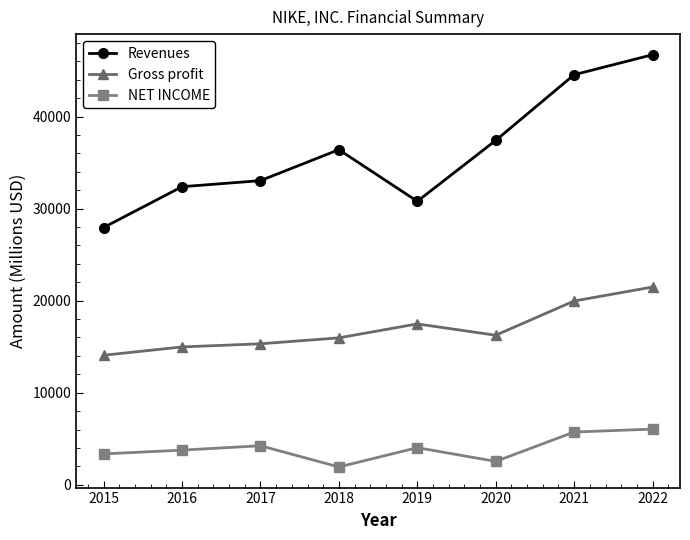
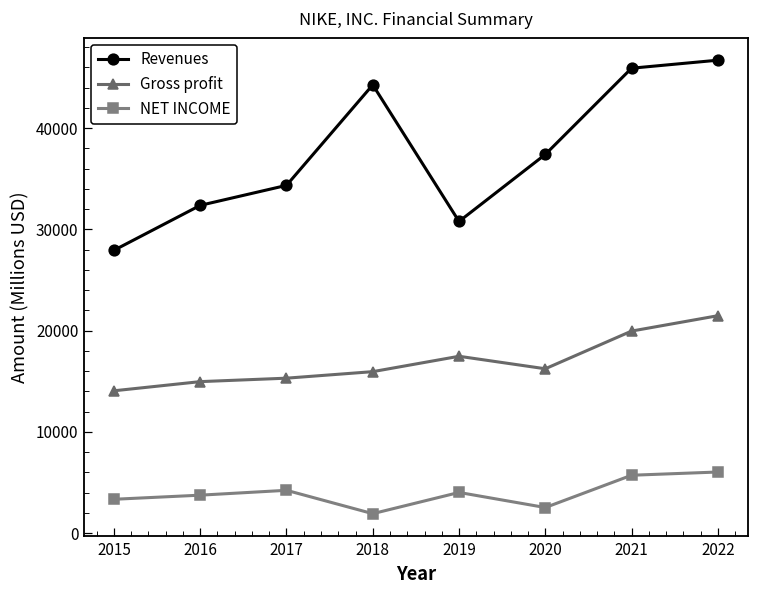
Revenues, 2017: 33000 -> 34000
Revenues, 2018: 36000 -> 44000
Revenues, 2021: 45000 -> 46000
